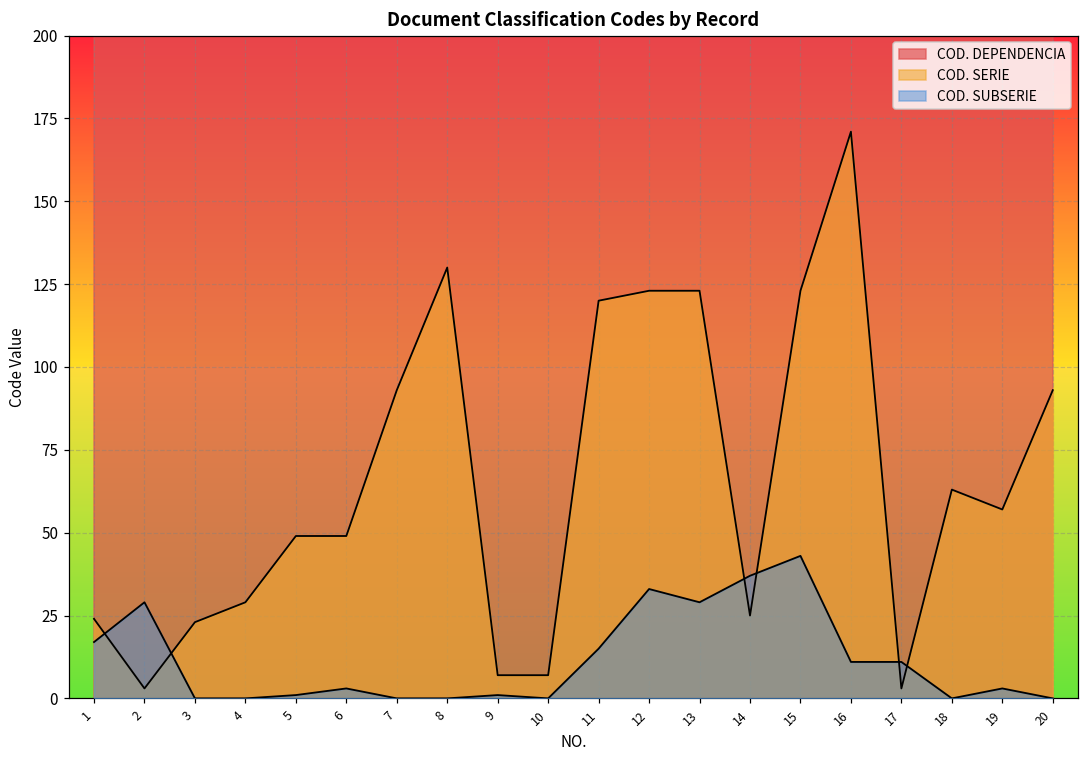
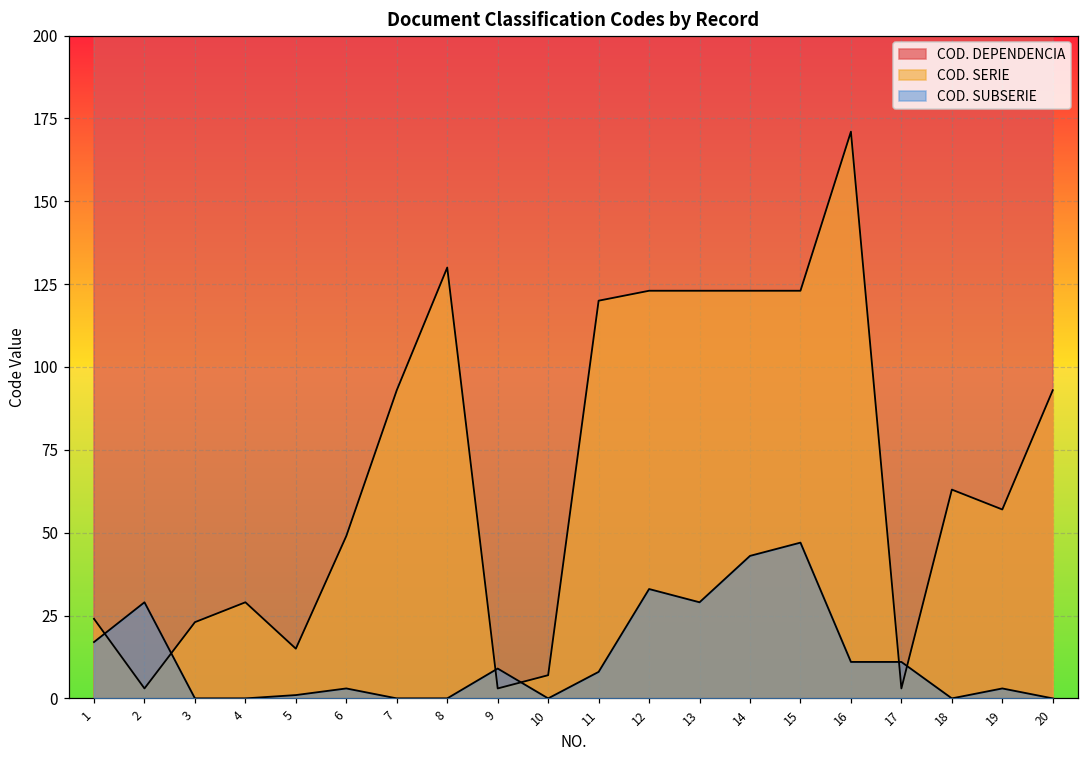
COD. SERIE, 5: 49 -> 15
COD. SERIE, 9: 7 -> 3
COD. SUBSERIE, 9: 1 -> 9
COD. SUBSERIE, 11: 15 -> 8
COD. SERIE, 14: 25 -> 123
COD. SUBSERIE, 14: 37 -> 43
COD. SUBSERIE, 15: 43 -> 47
